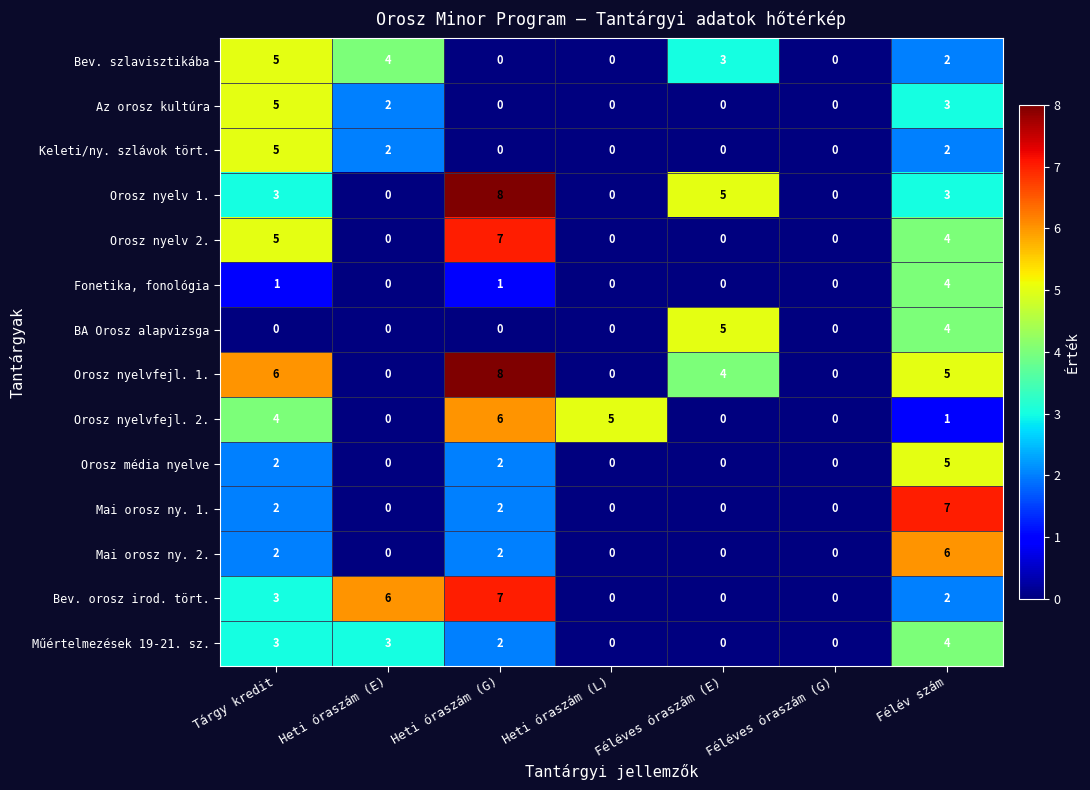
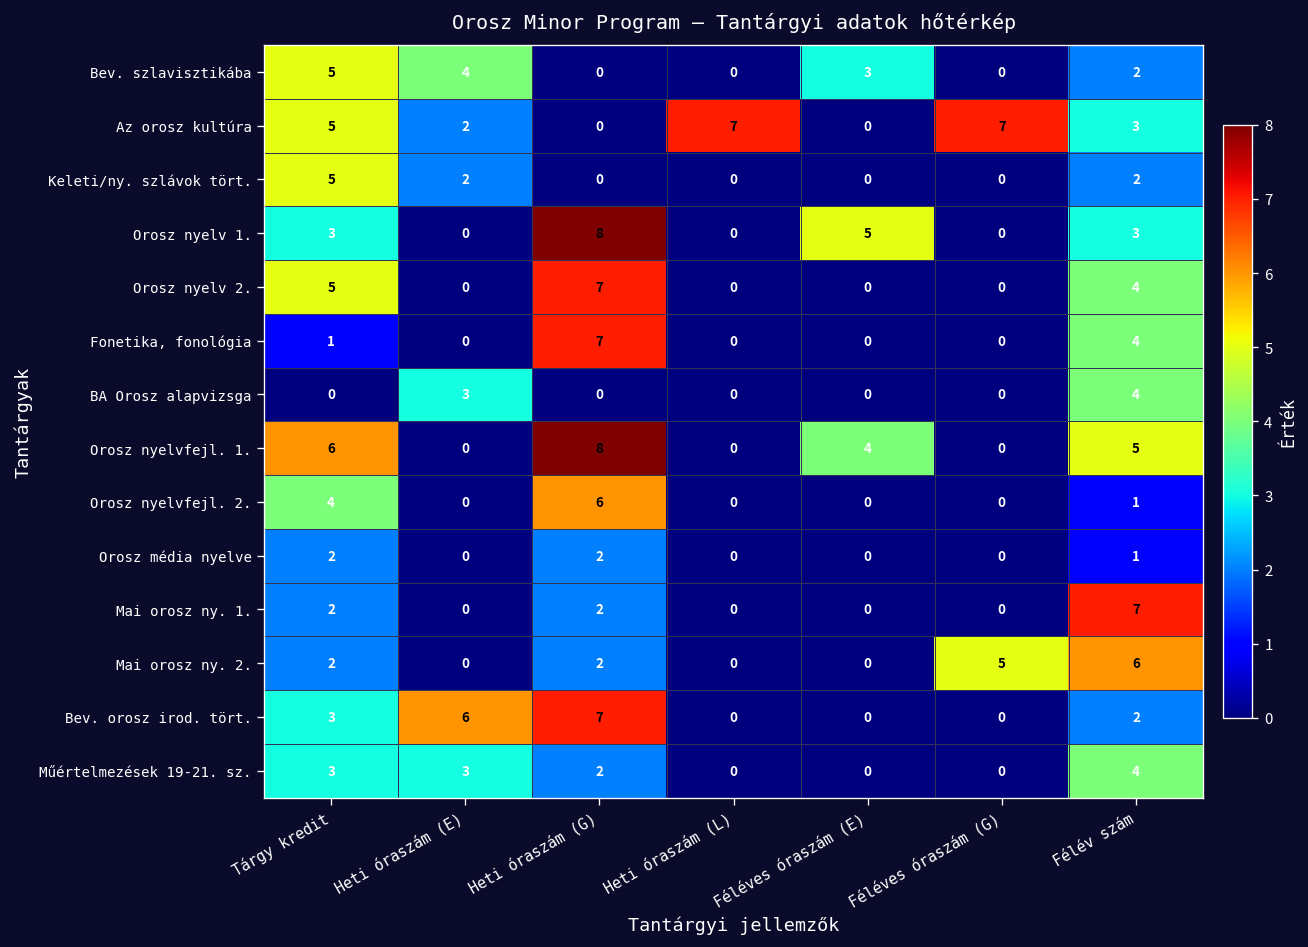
Az orosz kultúra, Heti óraszám (L): 0 -> 7
Az orosz kultúra, Féléves óraszám (G): 0 -> 7
Fonetika, fonológia, Heti óraszám (G): 1 -> 7
BA Orosz alapvizsga, Heti óraszám (E): 0 -> 3
BA Orosz alapvizsga, Féléves óraszám (E): 5 -> 0
Orosz nyelvfejl. 2., Heti óraszám (L): 5 -> 0
Orosz média nyelve, Félév szám: 5 -> 1
Mai orosz ny. 2., Féléves óraszám (G): 0 -> 5
